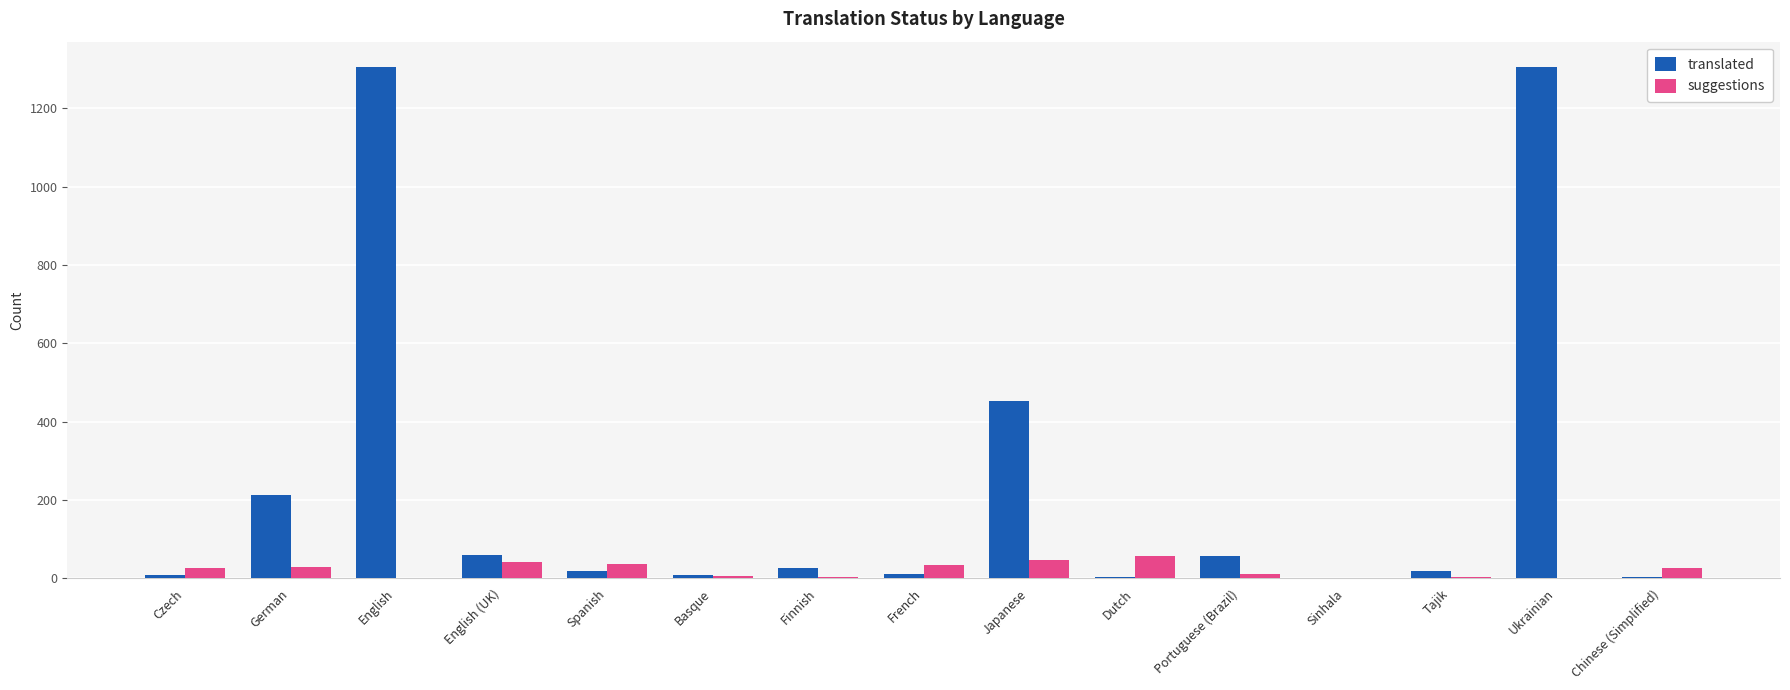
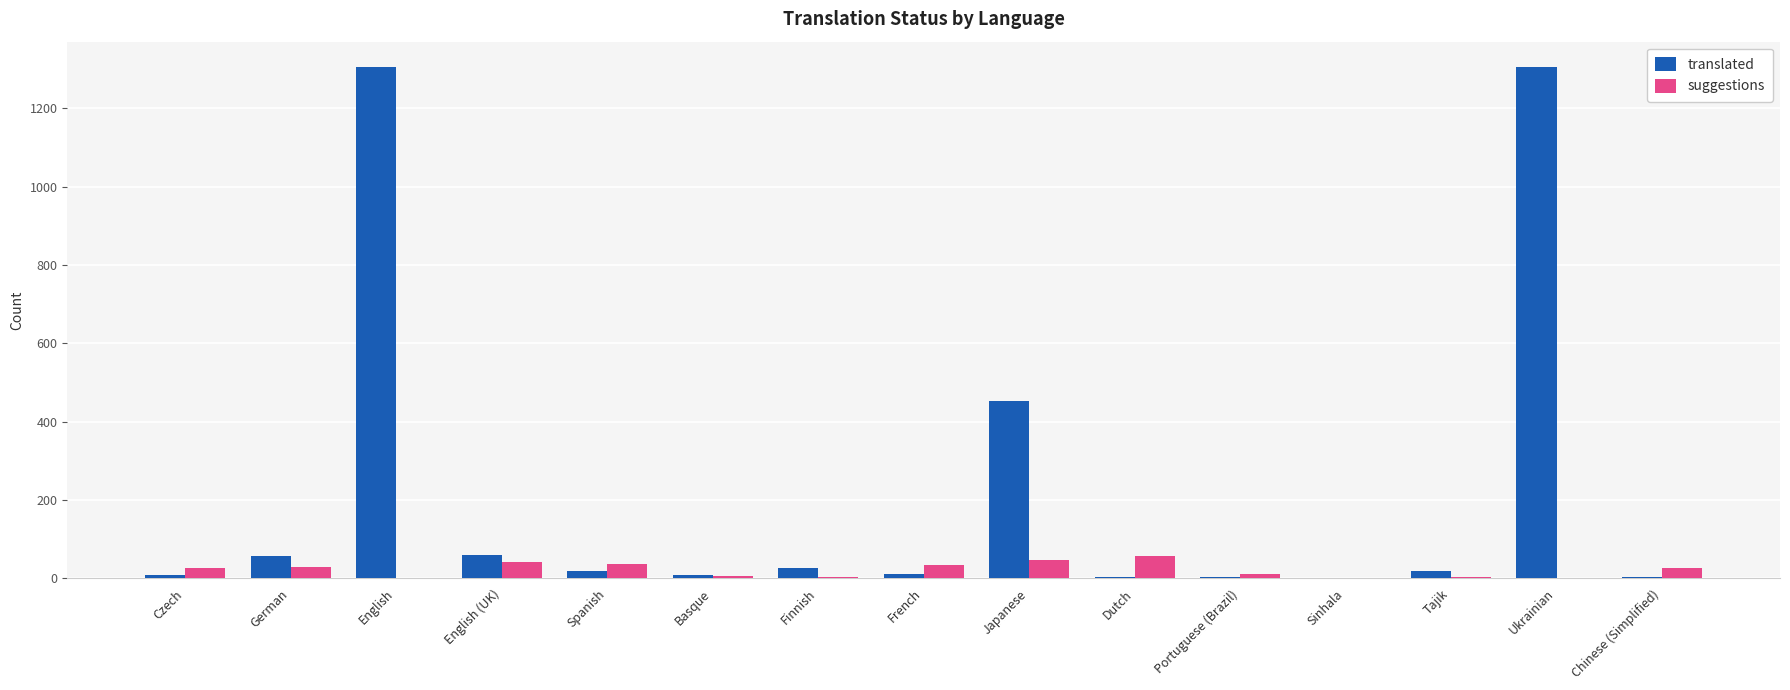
translated, German: 210 -> 60
translated, Portuguese (Brazil): 60 -> 0
